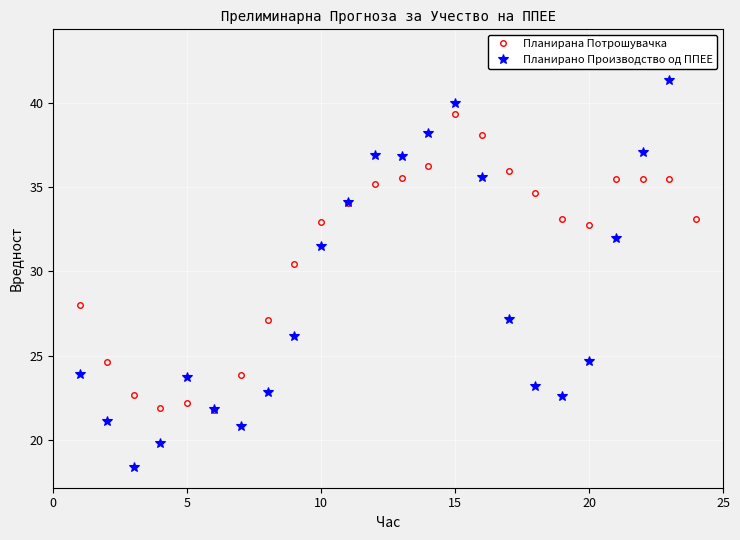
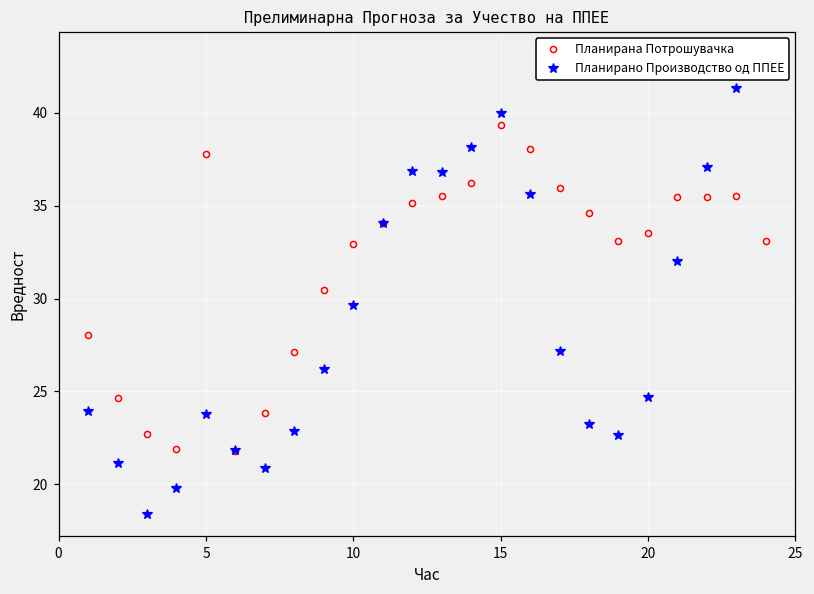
Планирана Потрошувачка, 5: 22.2 -> 37.8
Планирано Производство од ППЕЕ, 10: 31.5 -> 29.7
Планирана Потрошувачка, 20: 32.7 -> 33.5
